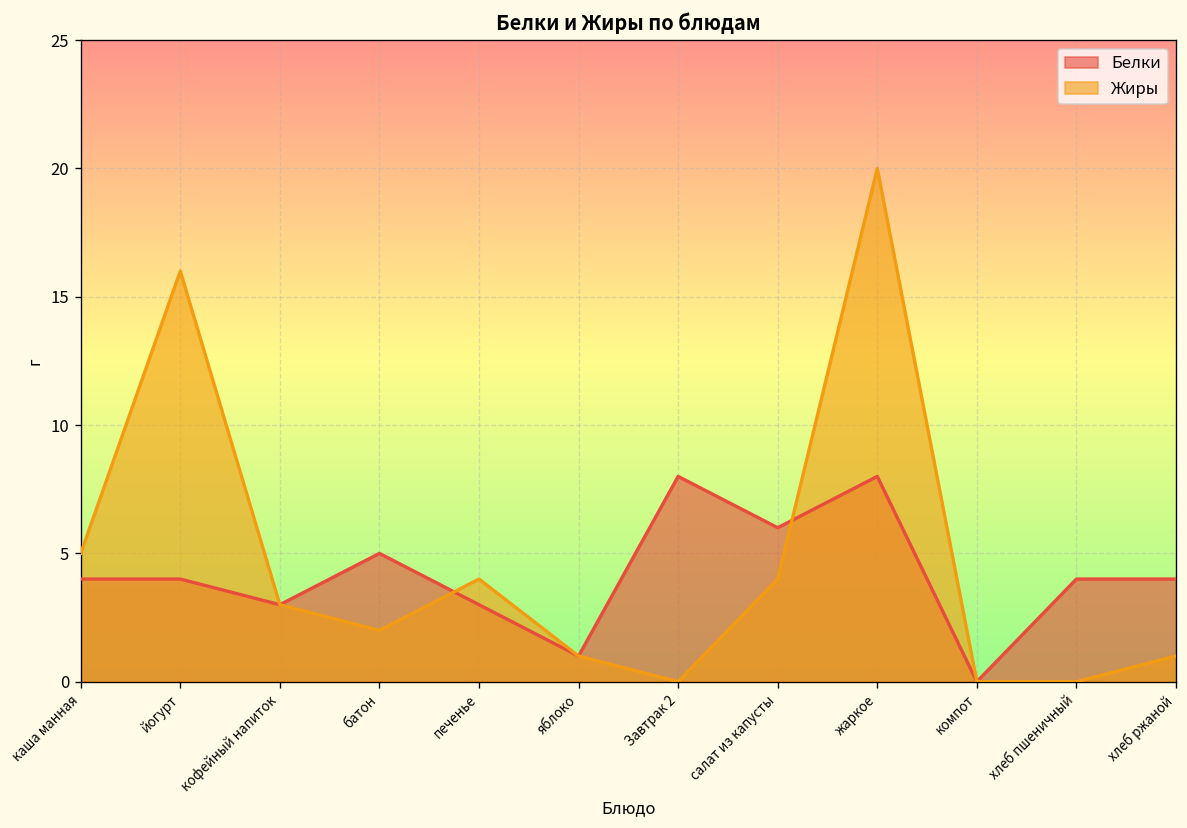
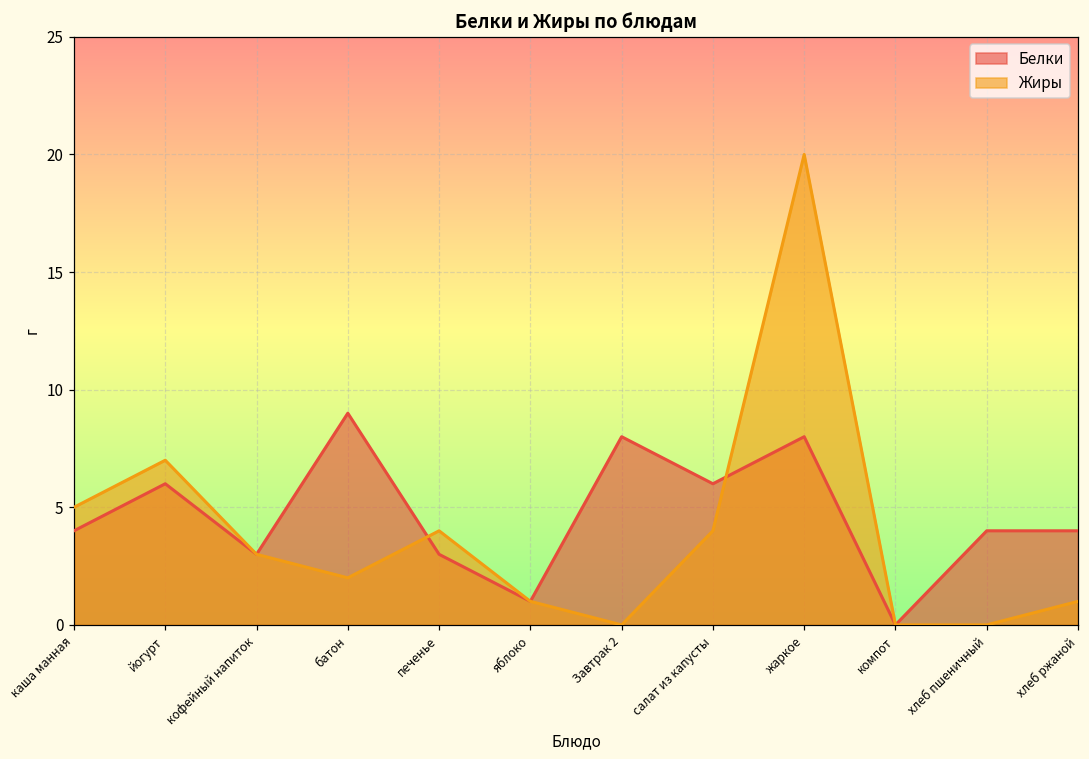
Белки, йогурт: 4 -> 6
Жиры, йогурт: 16 -> 7
Белки, батон: 5 -> 9
